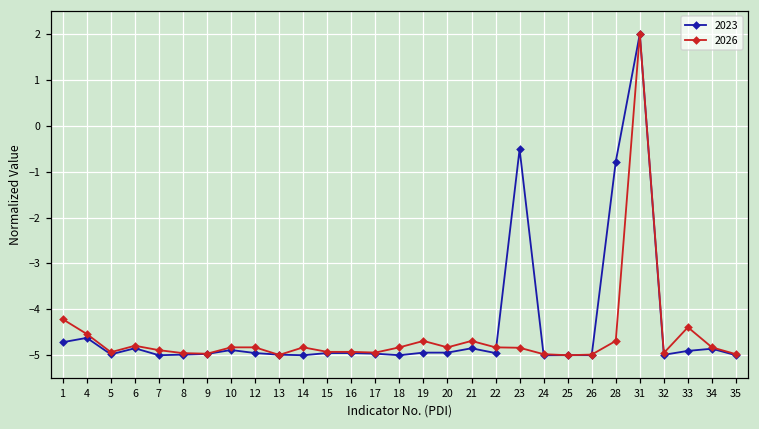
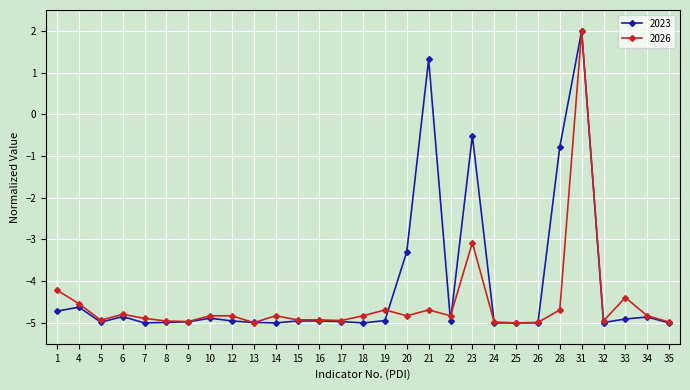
2023, 20: -4.9 -> -3.3
2023, 21: -4.8 -> 1.3
2026, 23: -4.8 -> -3.1
